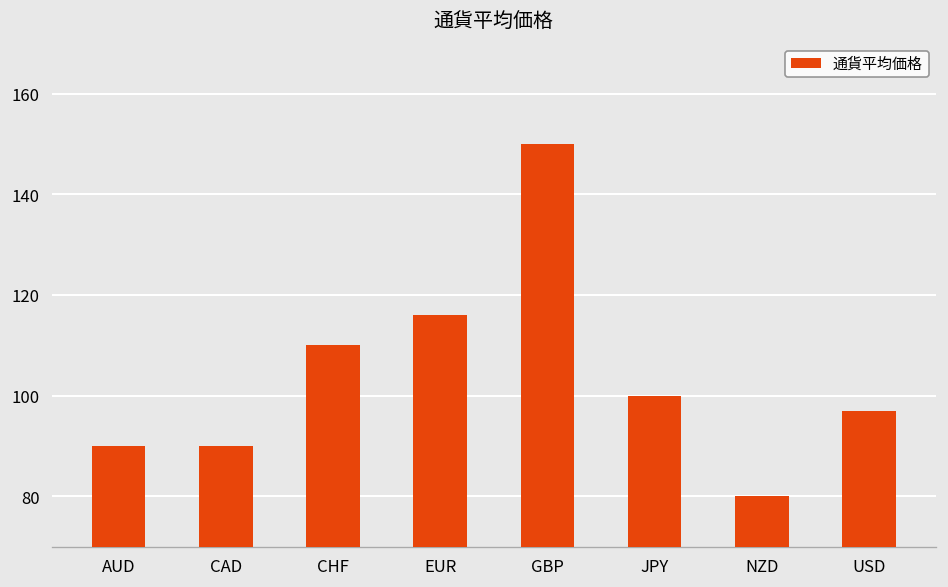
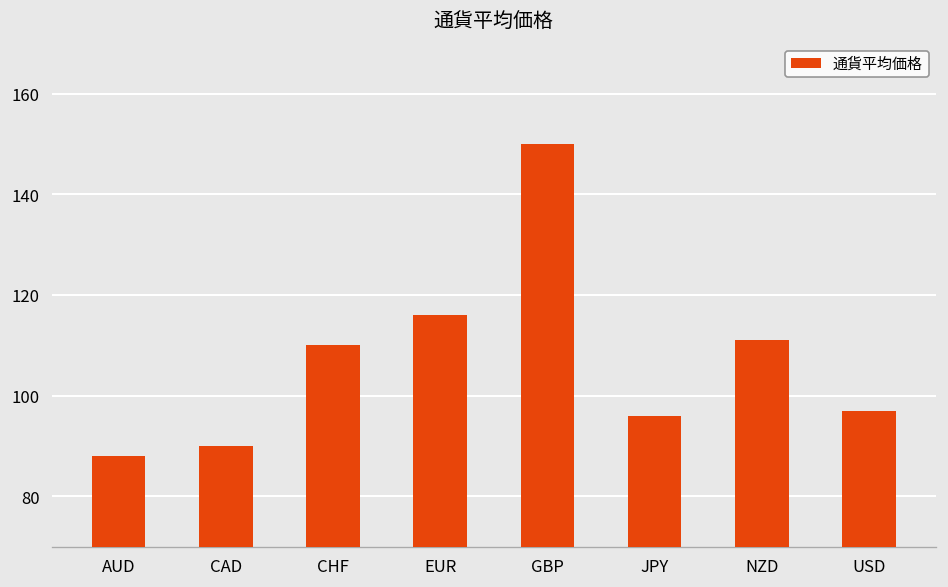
AUD: 90 -> 88
JPY: 100 -> 96
NZD: 80 -> 111
